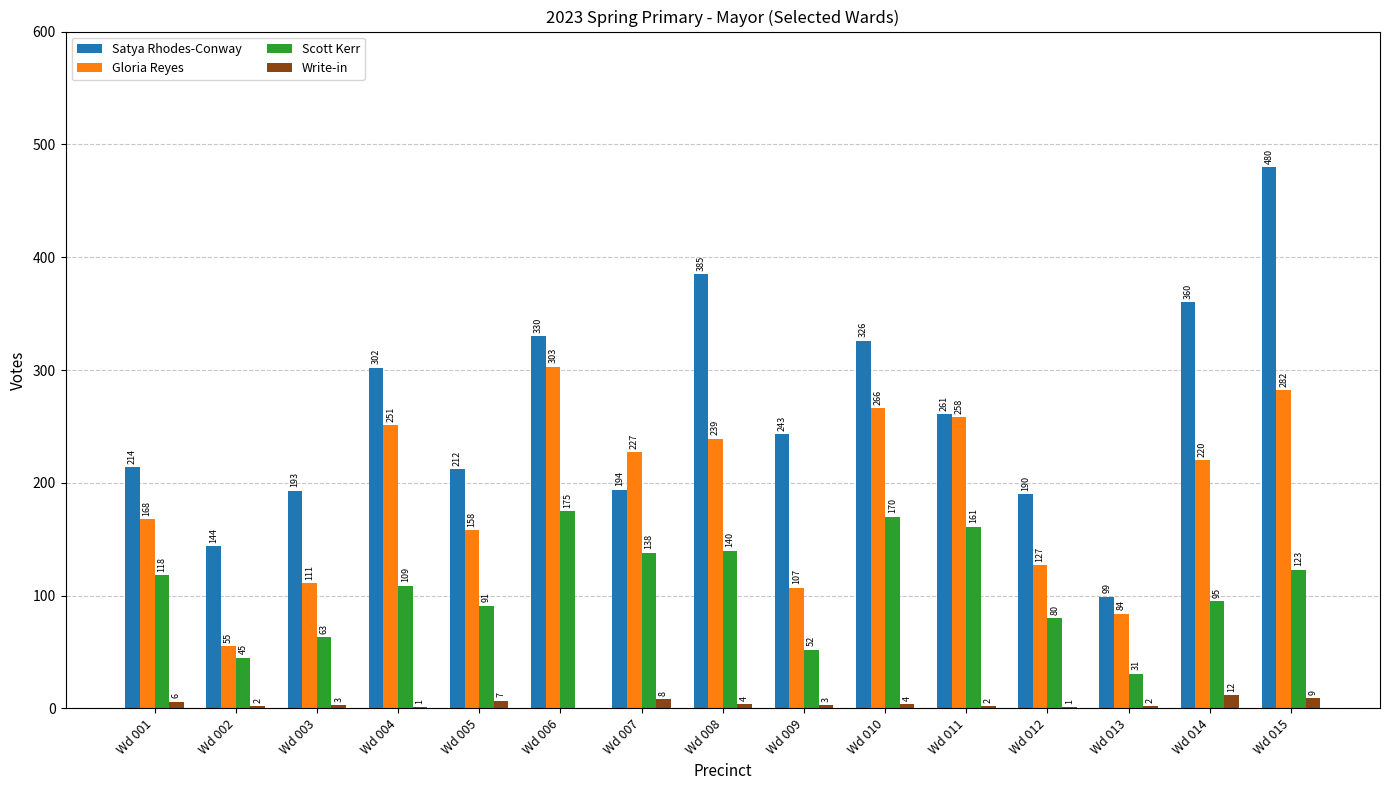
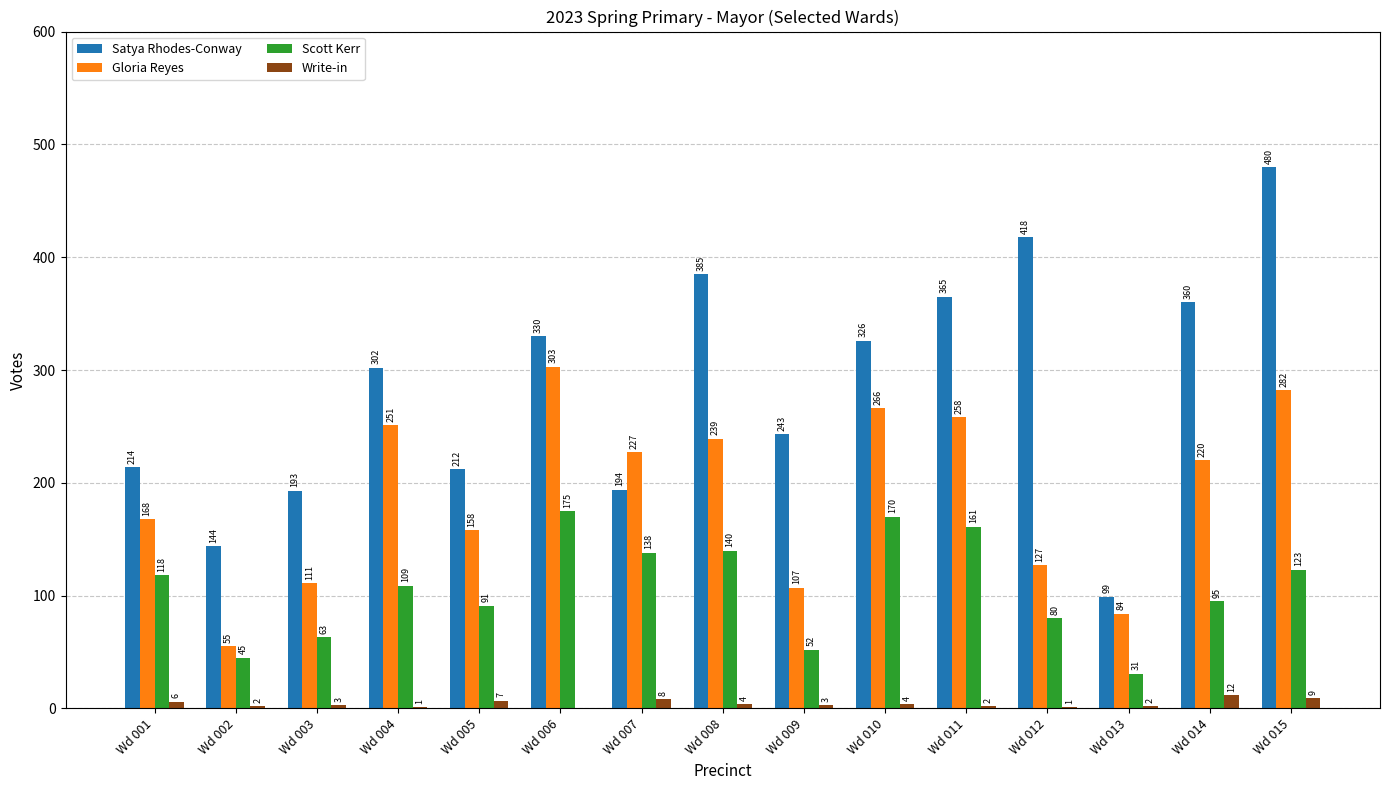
Satya Rhodes-Conway, Wd 011: 261 -> 365
Satya Rhodes-Conway, Wd 012: 190 -> 418
